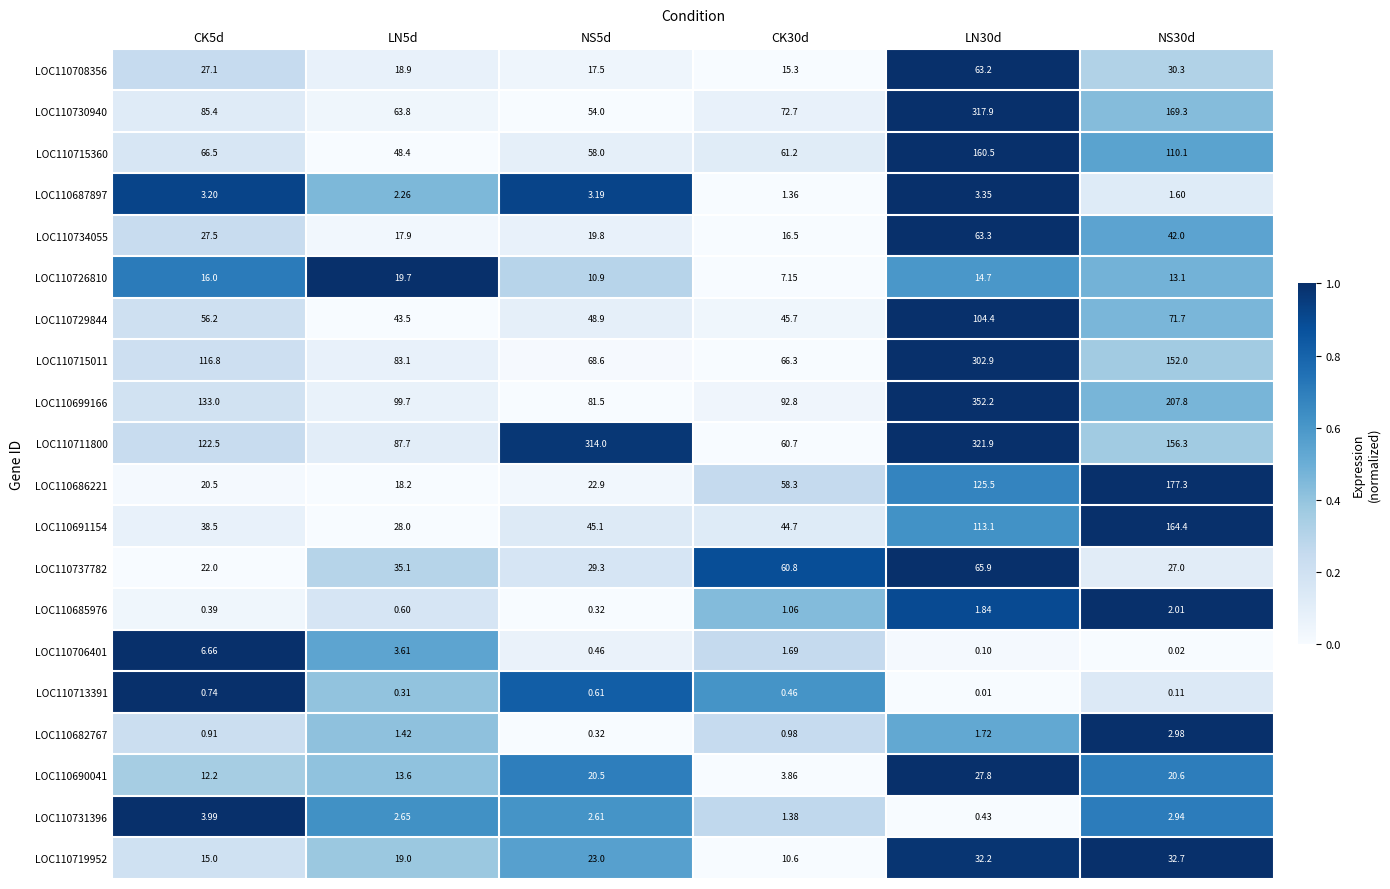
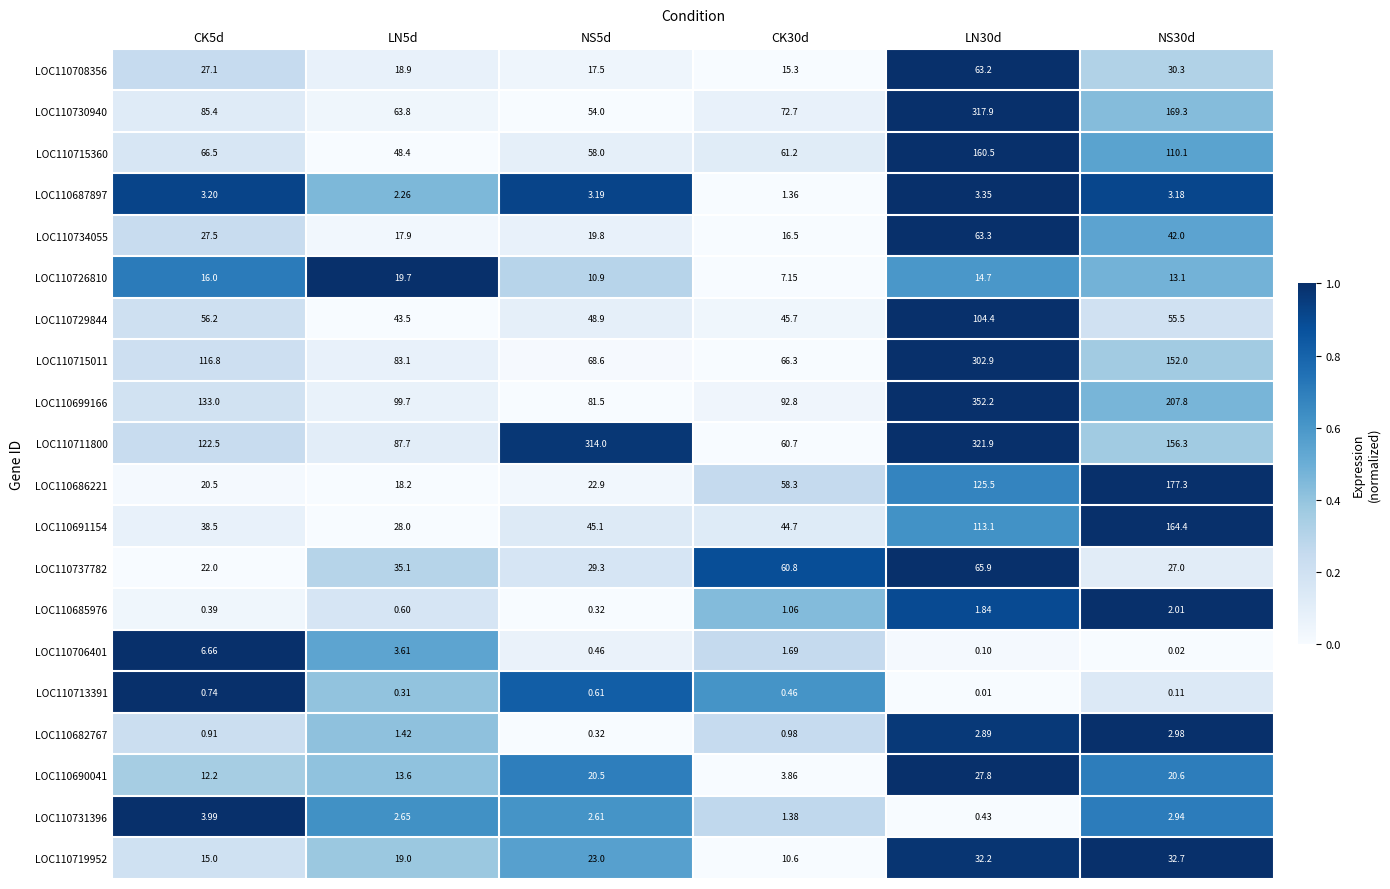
LOC110687897, NS30d: 1.60 -> 3.18
LOC110729844, NS30d: 71.7 -> 55.5
LOC110682767, LN30d: 1.72 -> 2.89
